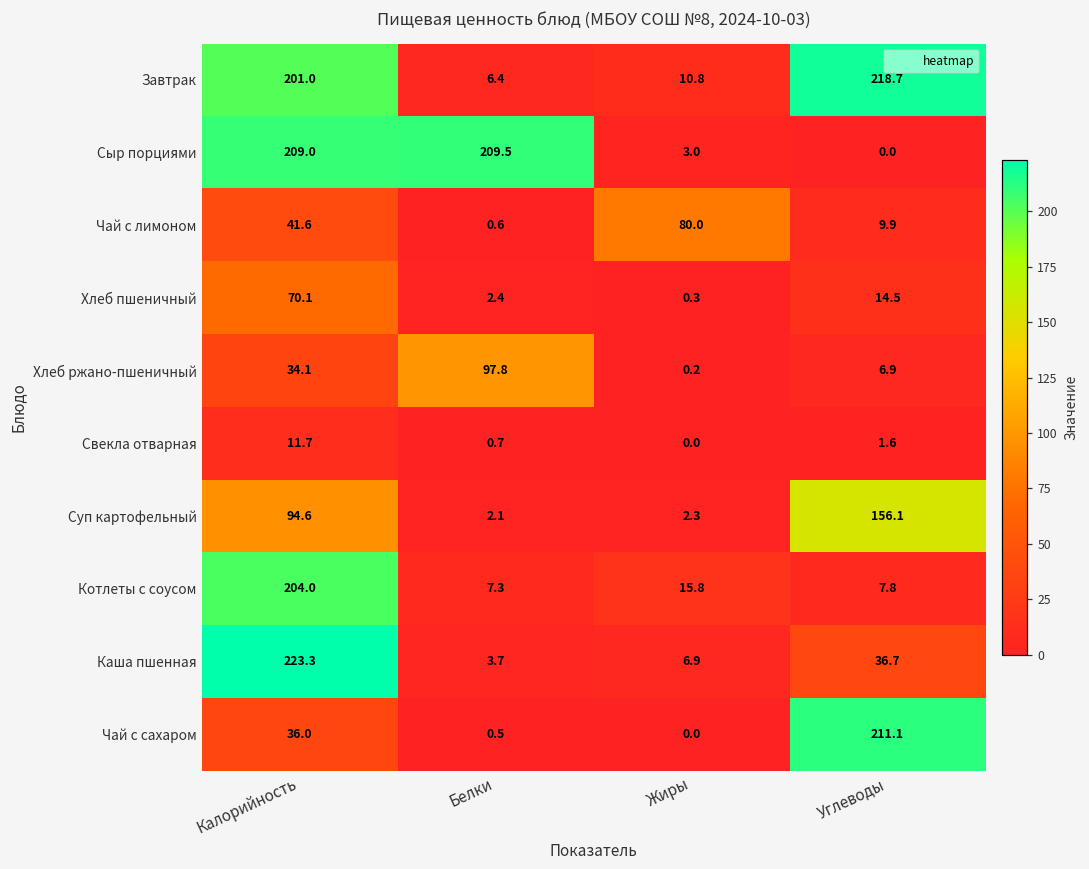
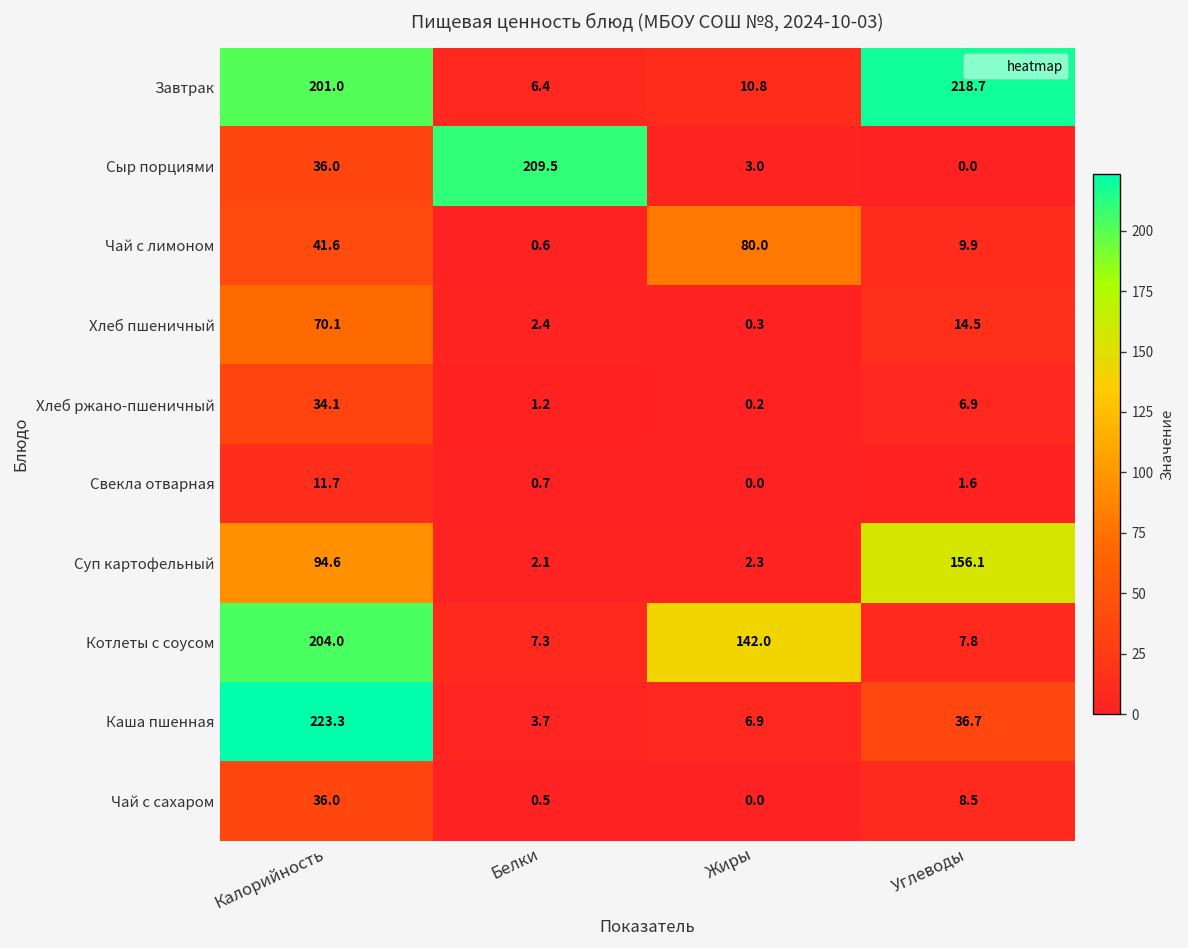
Сыр порциями, Калорийность: 209.0 -> 36.0
Хлеб ржано-пшеничный, Белки: 97.8 -> 1.2
Котлеты с соусом, Жиры: 15.8 -> 142.0
Чай с сахаром, Углеводы: 211.1 -> 8.5
